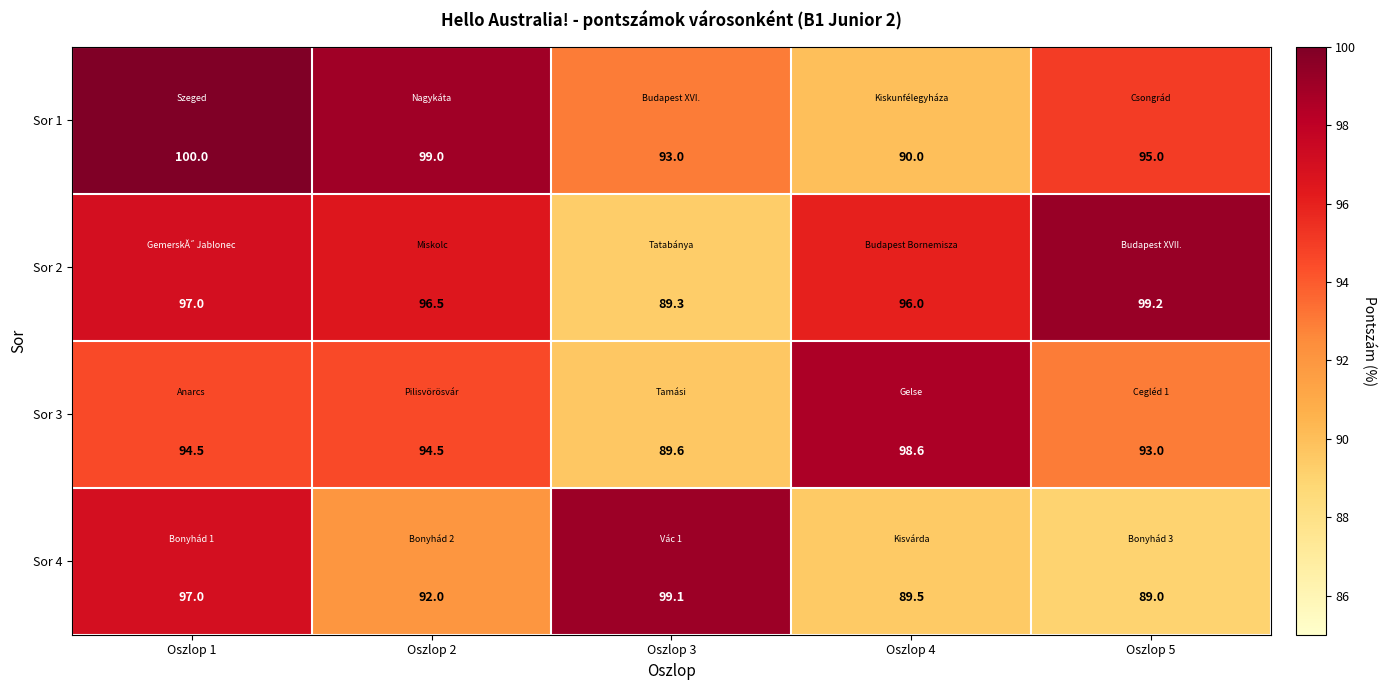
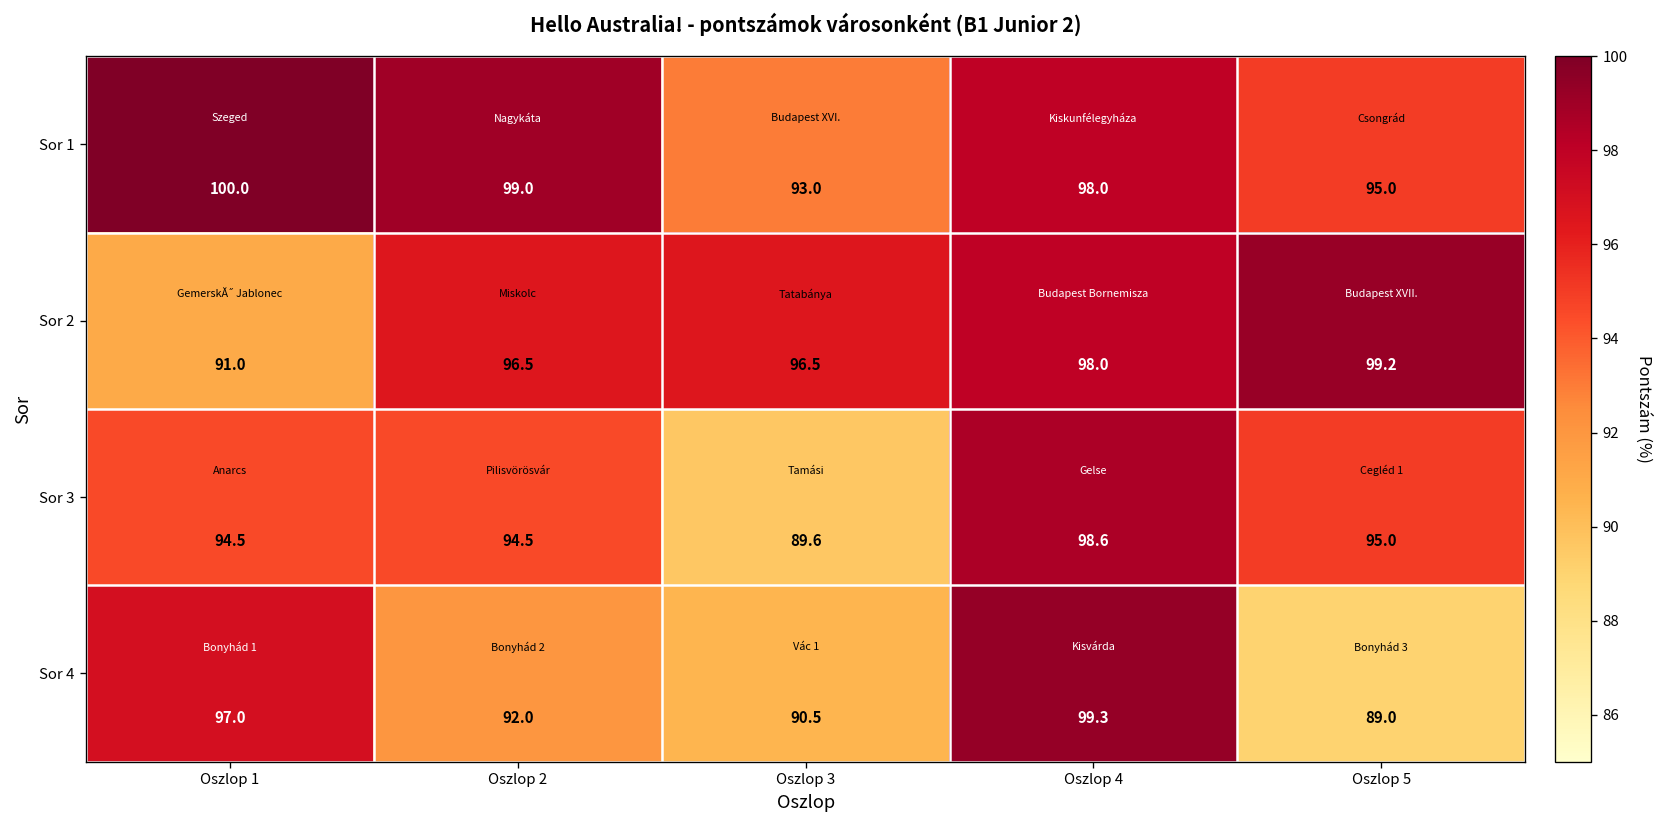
Sor 1, Oszlop 4: 90.0 -> 98.0
Sor 2, Oszlop 1: 97.0 -> 91.0
Sor 2, Oszlop 3: 89.3 -> 96.5
Sor 2, Oszlop 4: 96.0 -> 98.0
Sor 3, Oszlop 5: 93.0 -> 95.0
Sor 4, Oszlop 3: 99.1 -> 90.5
Sor 4, Oszlop 4: 89.5 -> 99.3
